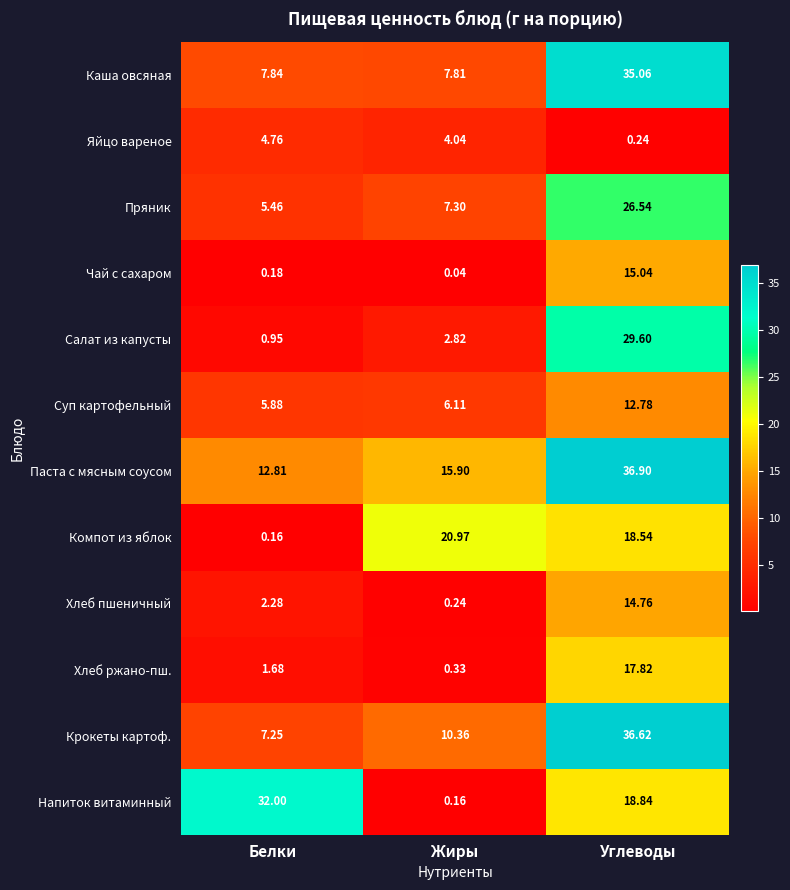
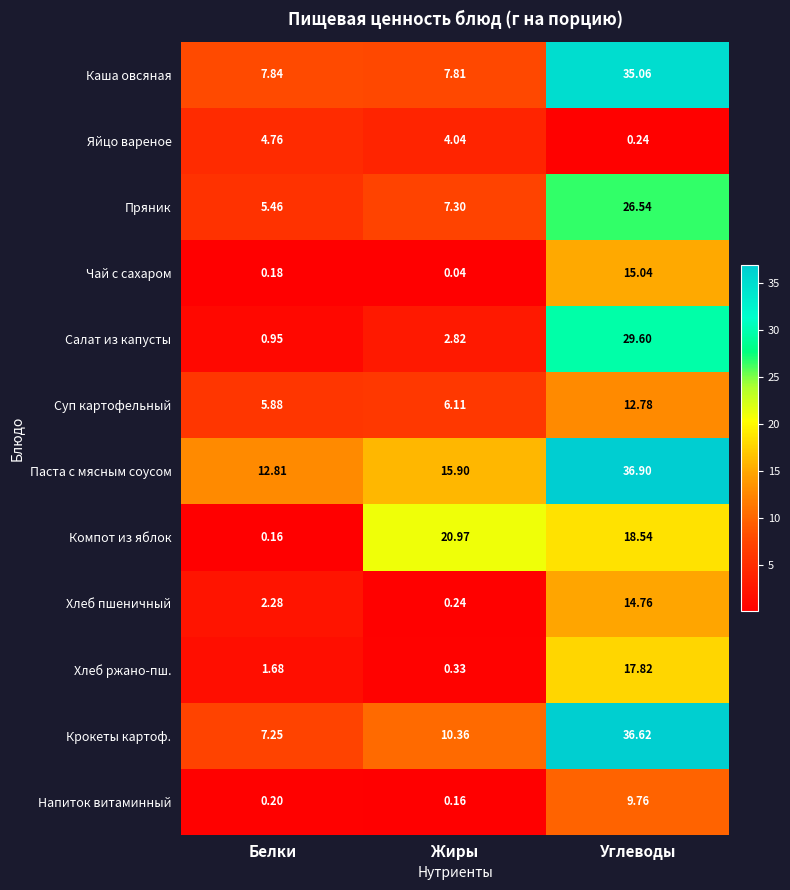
Напиток витаминный, Белки: 32.00 -> 0.20
Напиток витаминный, Углеводы: 18.84 -> 9.76
